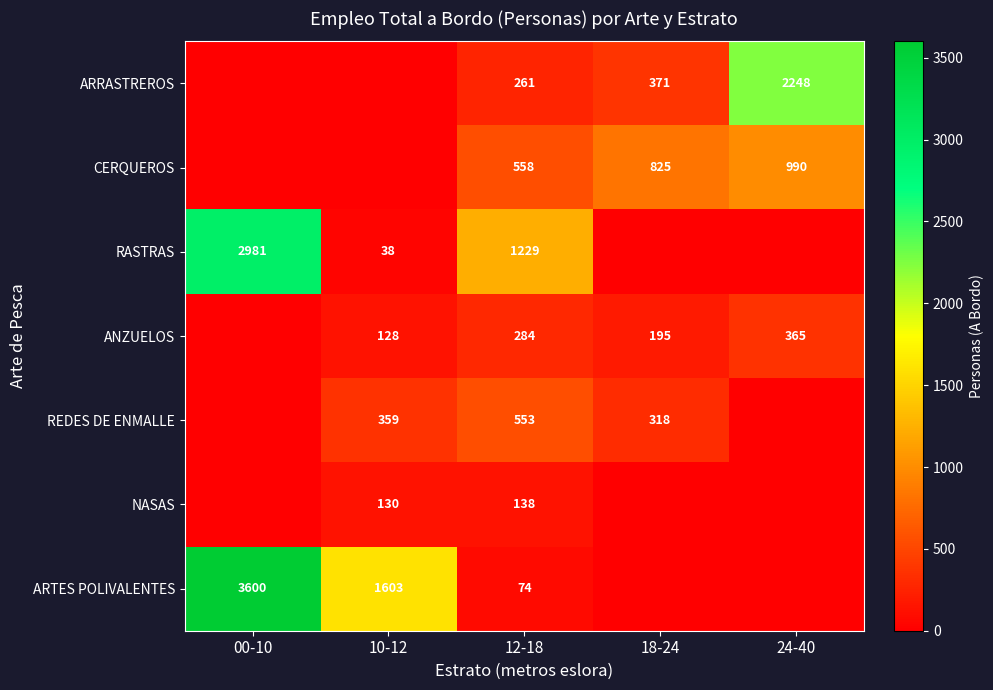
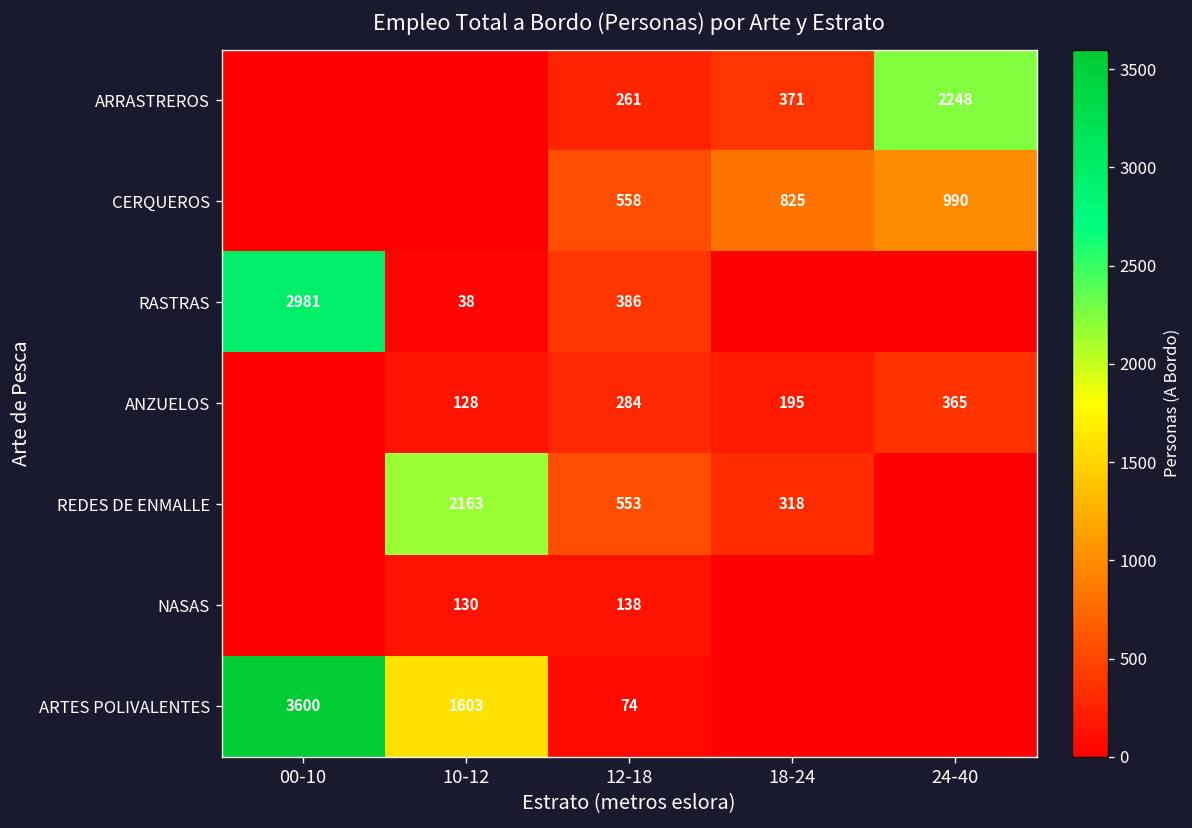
RASTRAS, 12-18: 1229 -> 386
REDES DE ENMALLE, 10-12: 359 -> 2163
